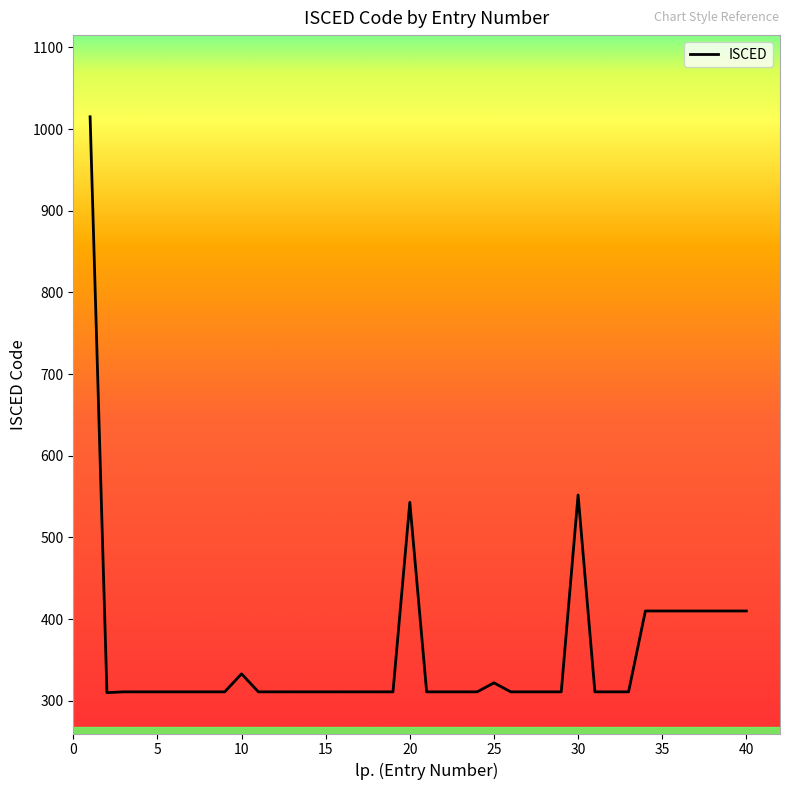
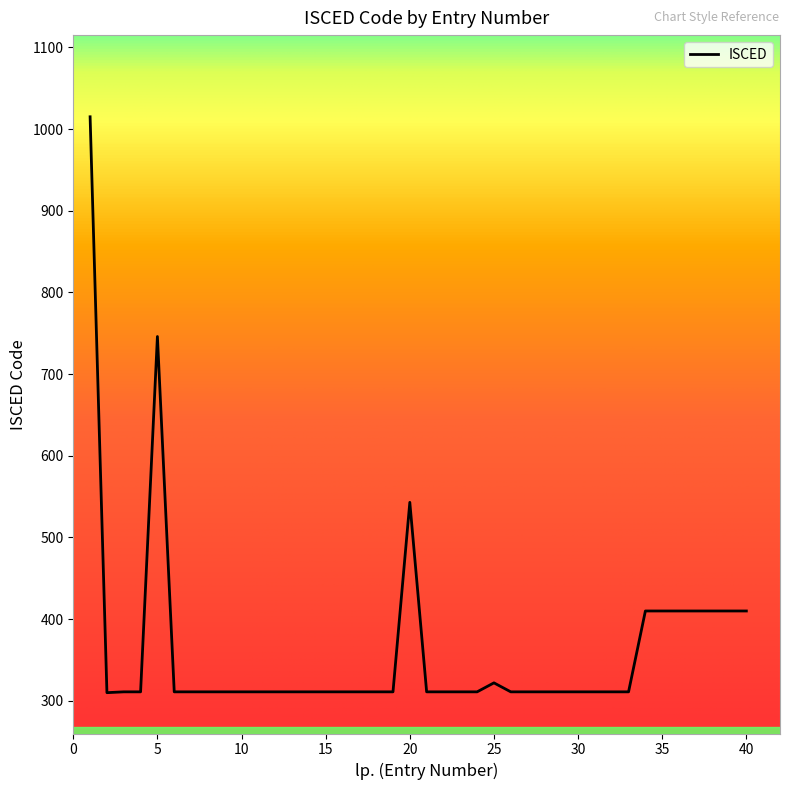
5: 310 -> 750
10: 330 -> 310
30: 550 -> 310
